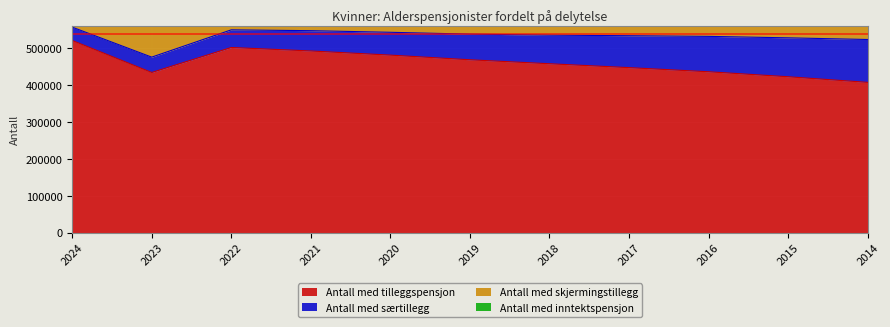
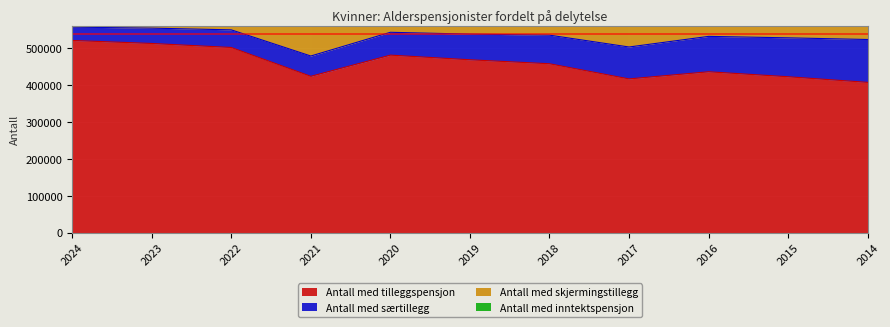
Antall med tilleggspensjon, 2023: 430000 -> 510000
Antall med tilleggspensjon, 2021: 490000 -> 420000
Antall med tilleggspensjon, 2017: 450000 -> 420000
